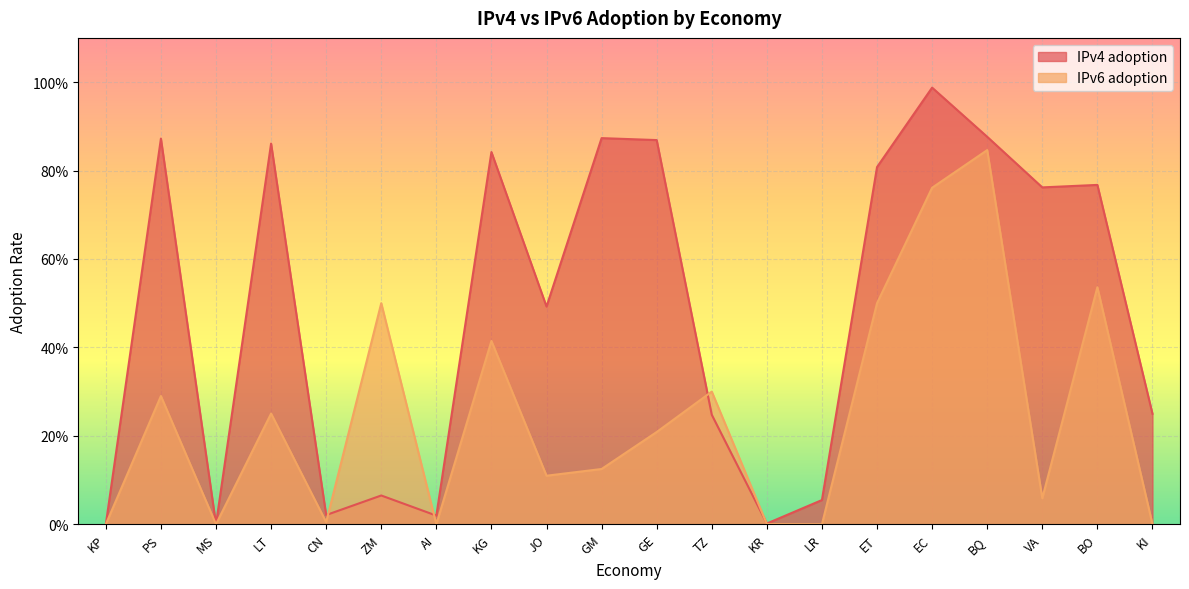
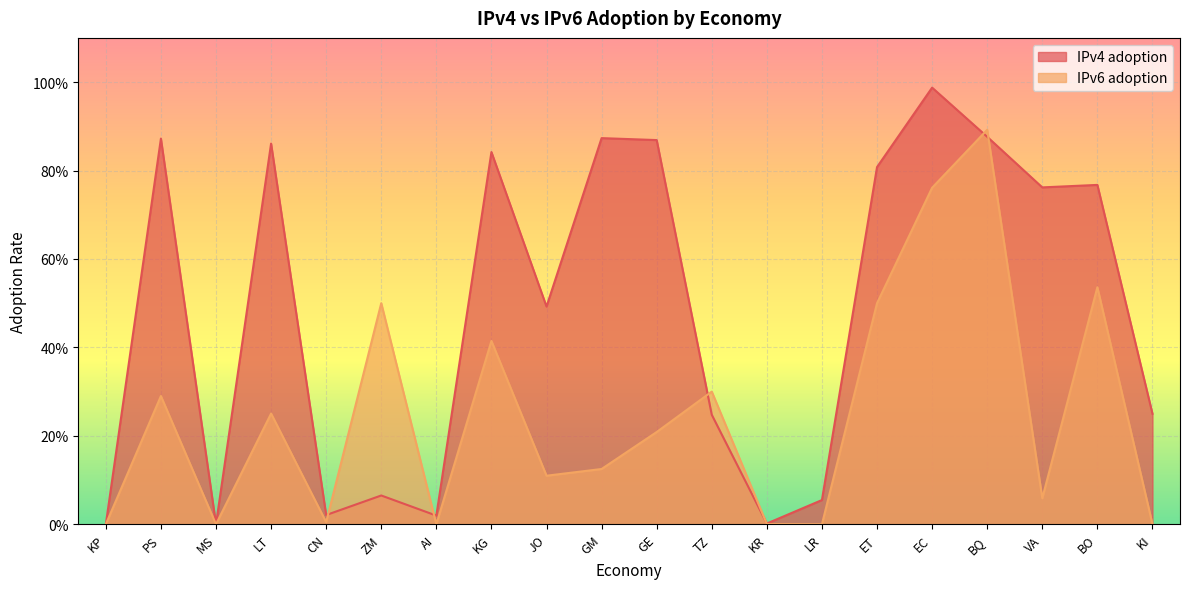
IPv6 adoption, BQ: 85% -> 89%
